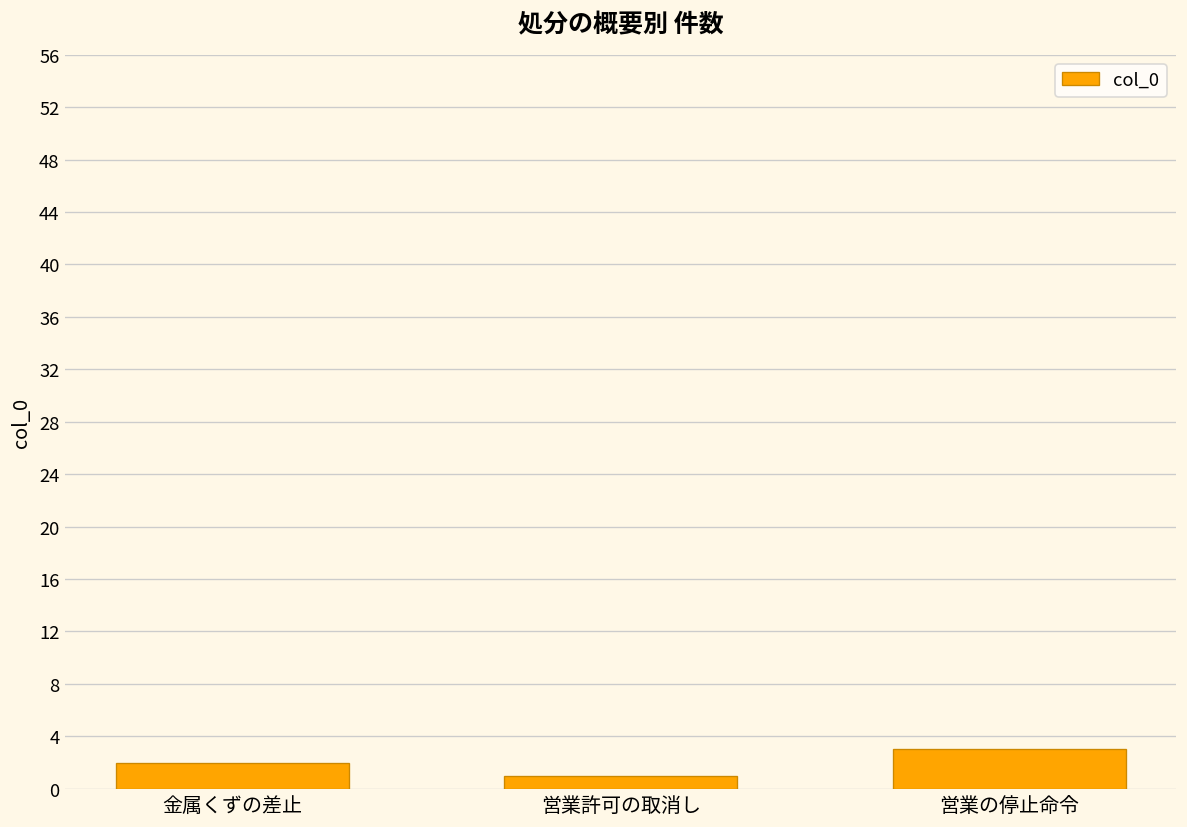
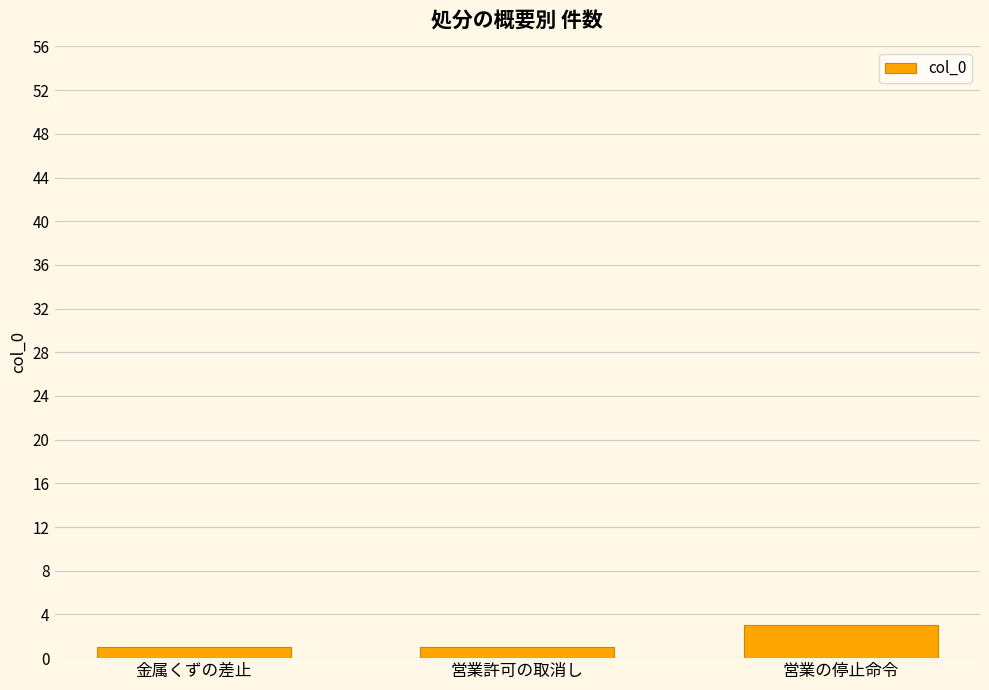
金属くずの差止: 2 -> 1
